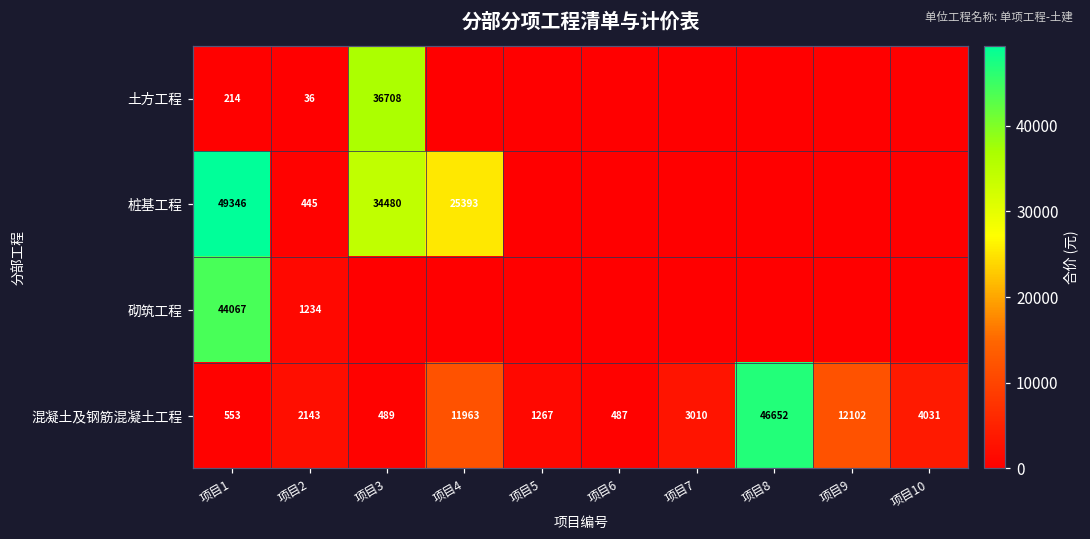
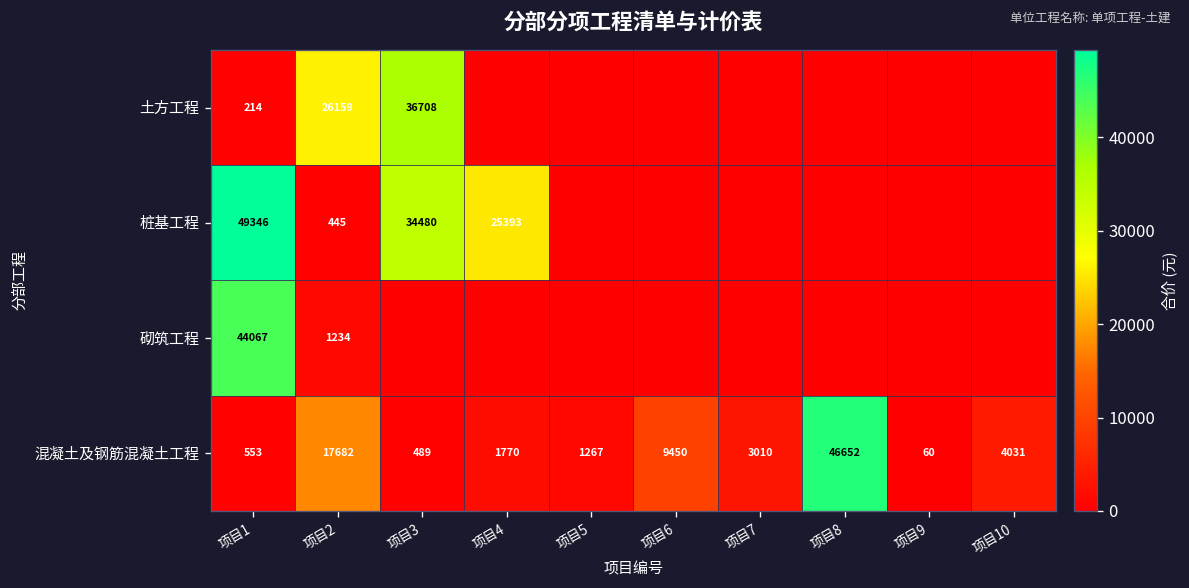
土方工程, 项目2: 36 -> 26159
混凝土及钢筋混凝土工程, 项目2: 2143 -> 17682
混凝土及钢筋混凝土工程, 项目4: 11963 -> 1770
混凝土及钢筋混凝土工程, 项目6: 487 -> 9450
混凝土及钢筋混凝土工程, 项目9: 12102 -> 60
